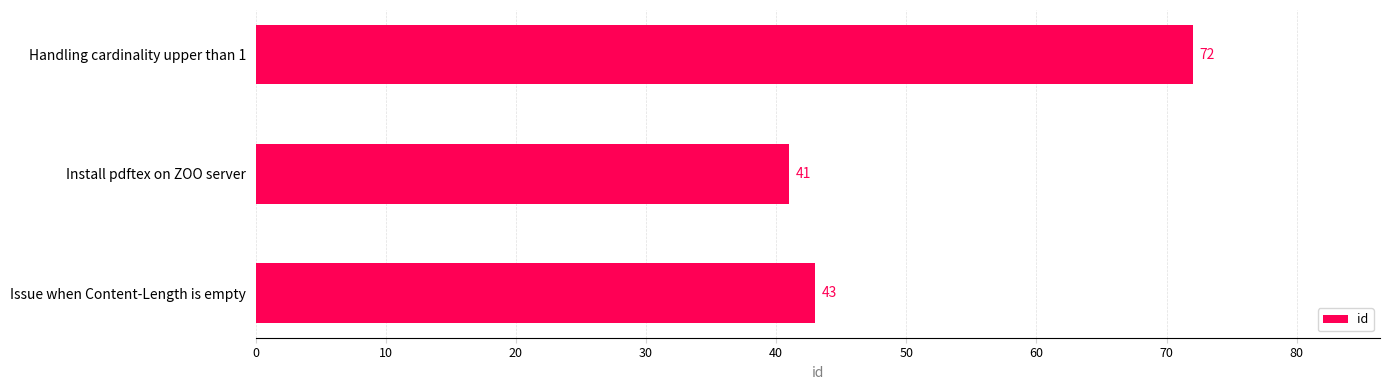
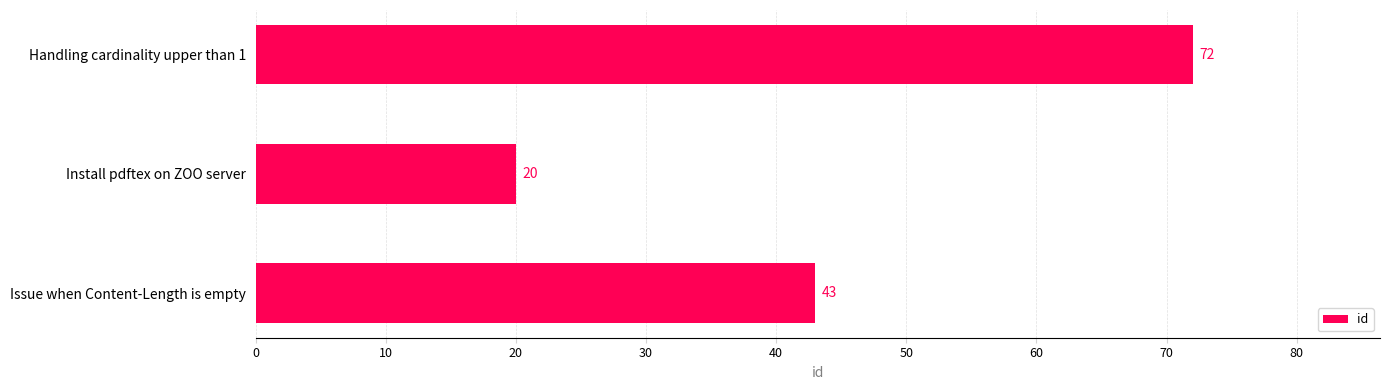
Install pdftex on ZOO server: 41 -> 20
